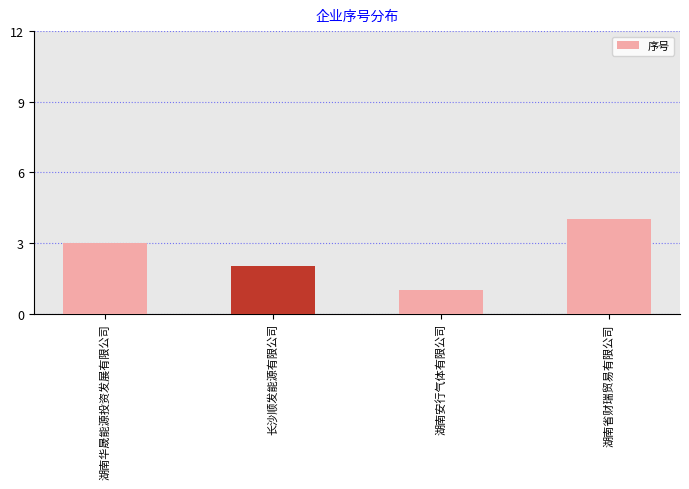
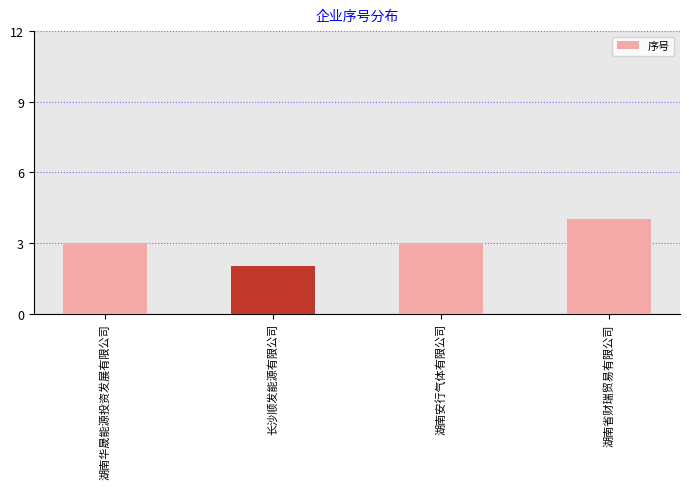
湖南安行气体有限公司: 1 -> 3
